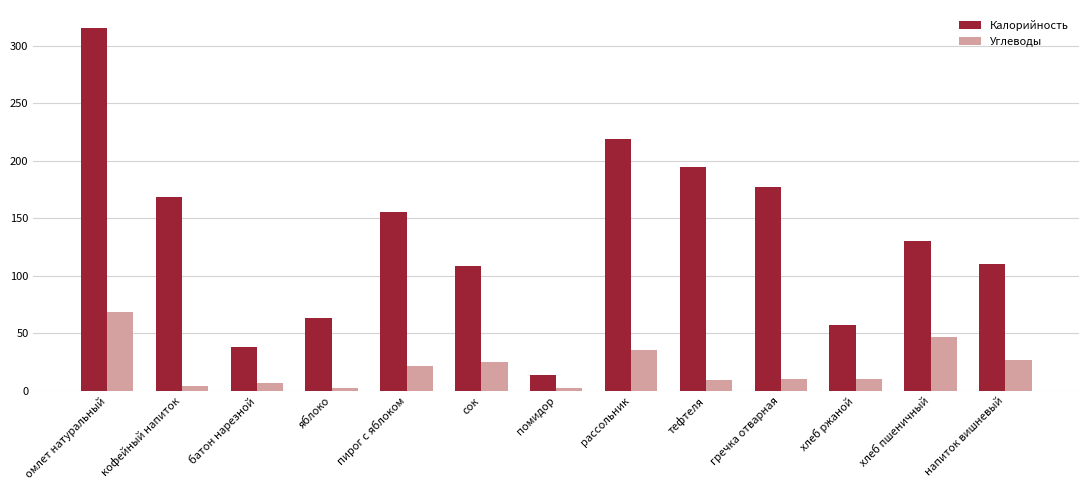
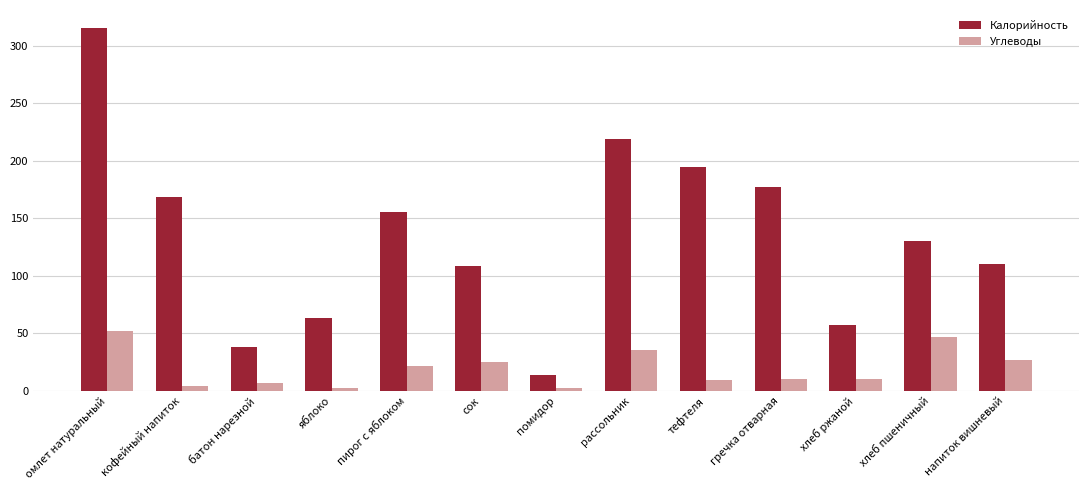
Углеводы, омлет натуральный: 69 -> 52
